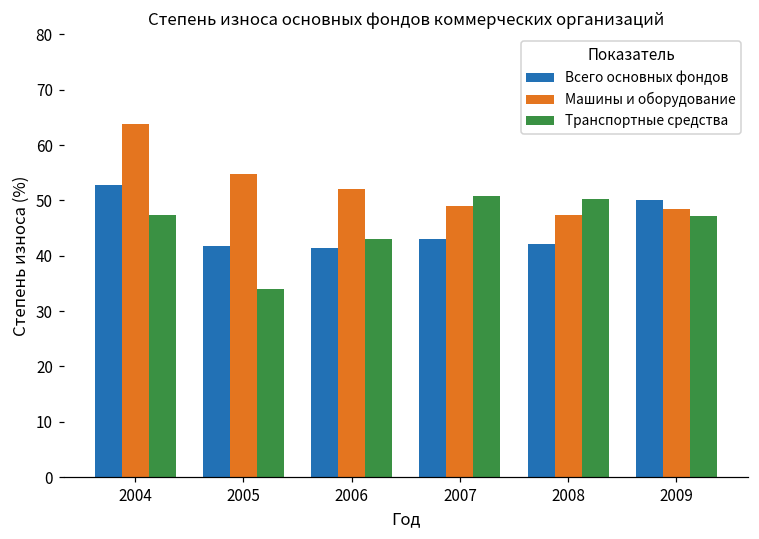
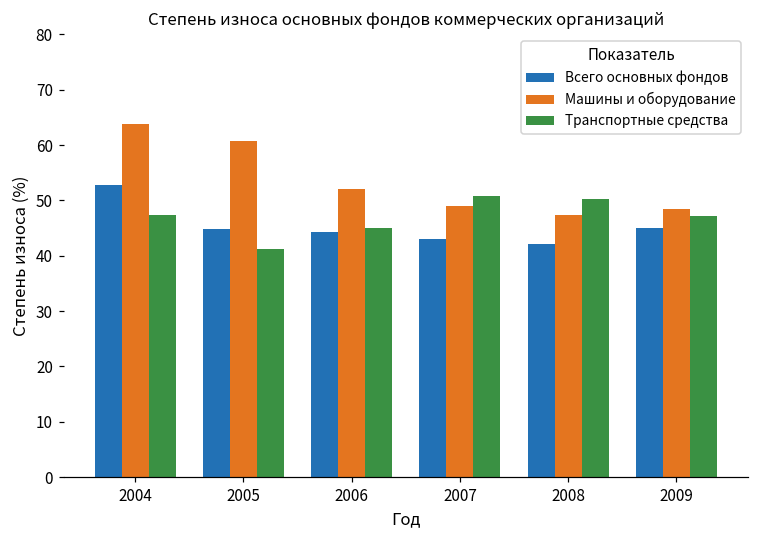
Всего основных фондов, 2005: 42 -> 45
Машины и оборудование, 2005: 55 -> 61
Транспортные средства, 2005: 34 -> 41
Всего основных фондов, 2006: 41 -> 44
Транспортные средства, 2006: 43 -> 45
Всего основных фондов, 2009: 50 -> 45
